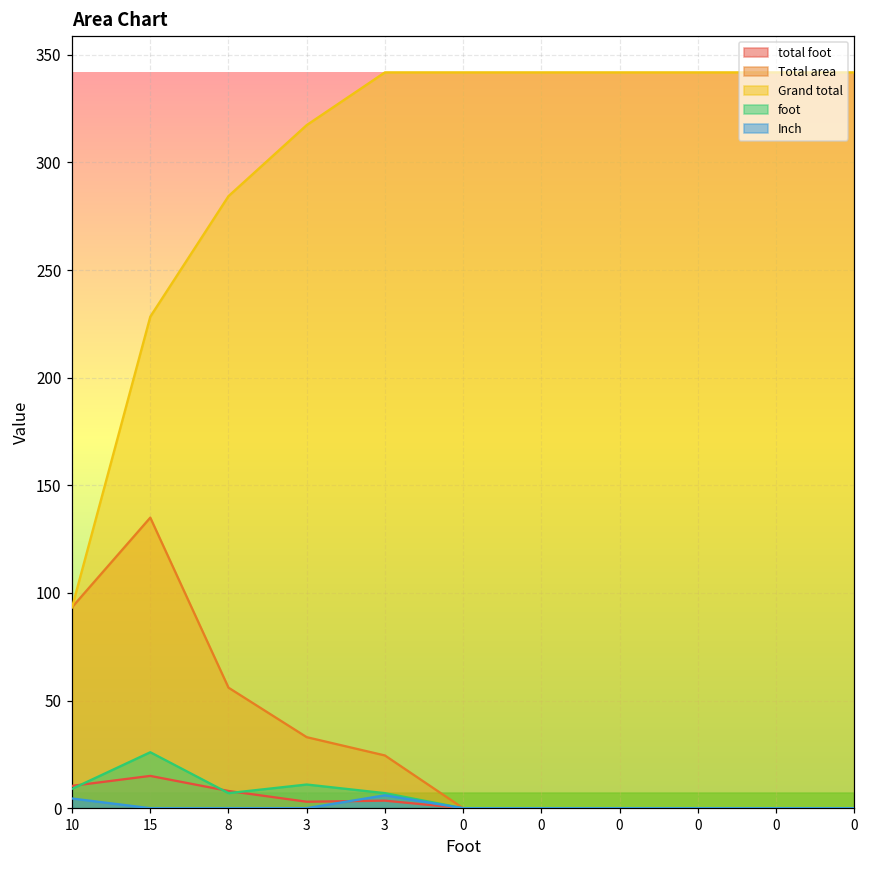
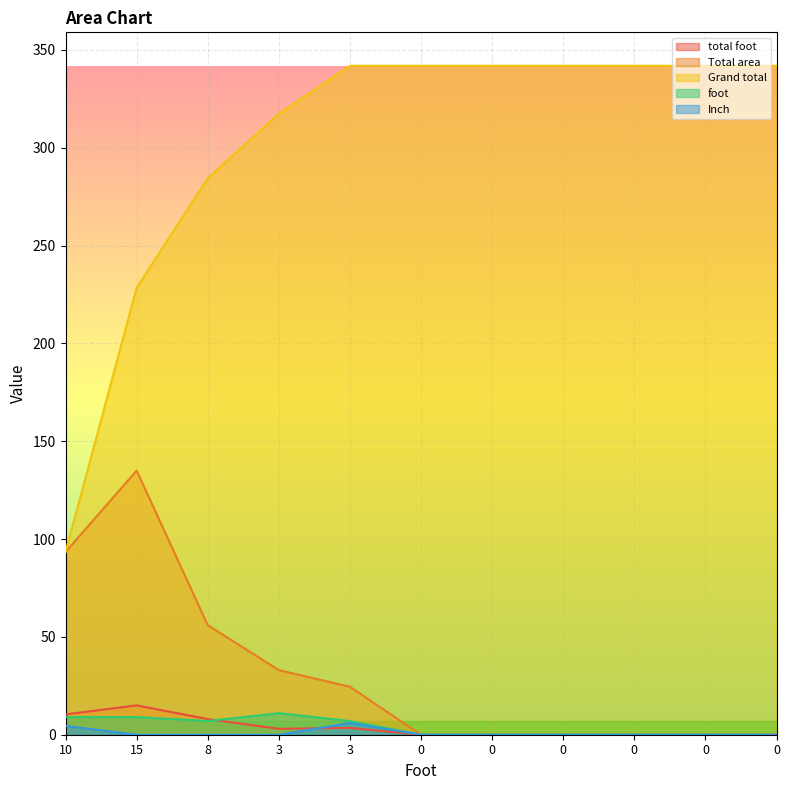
foot, 15: 26 -> 9
